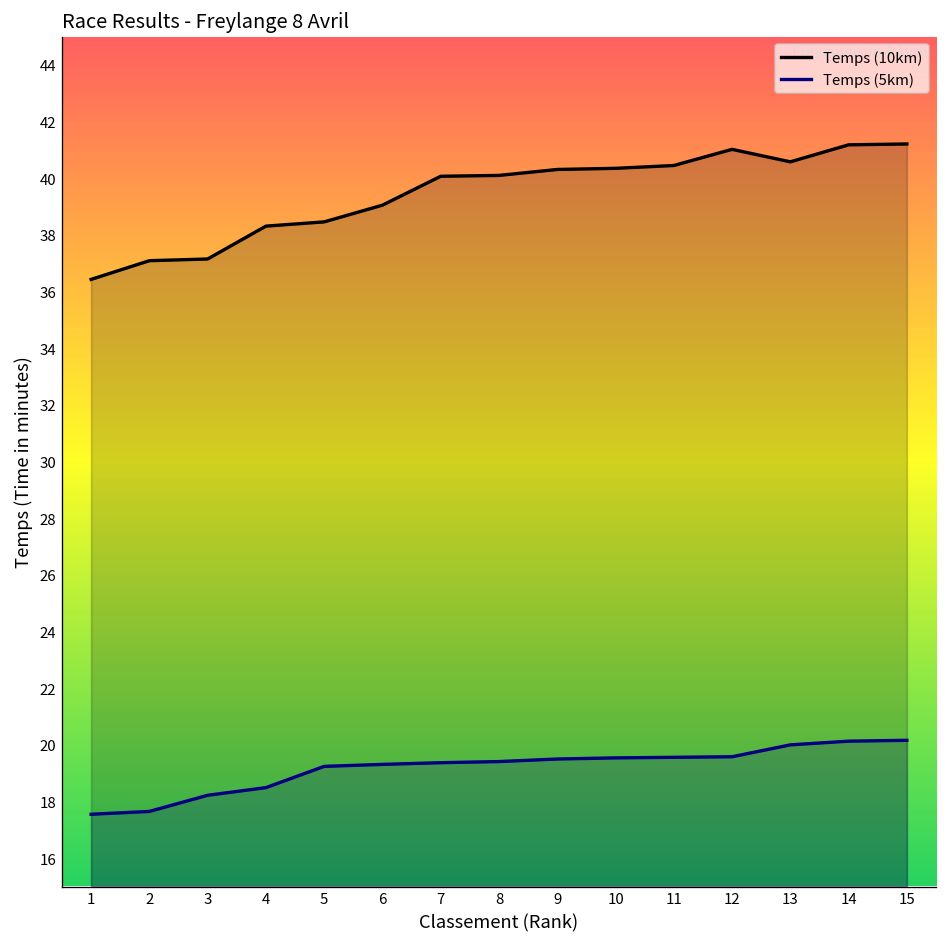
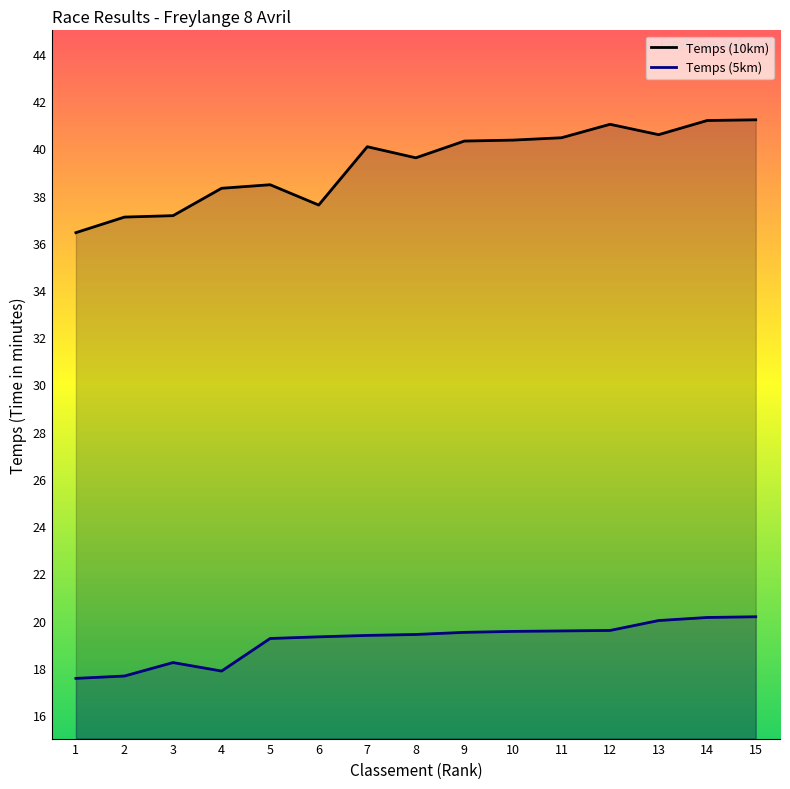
Temps (5km), 4: 18.5 -> 17.9
Temps (10km), 6: 39.1 -> 37.6
Temps (10km), 8: 40.1 -> 39.6
